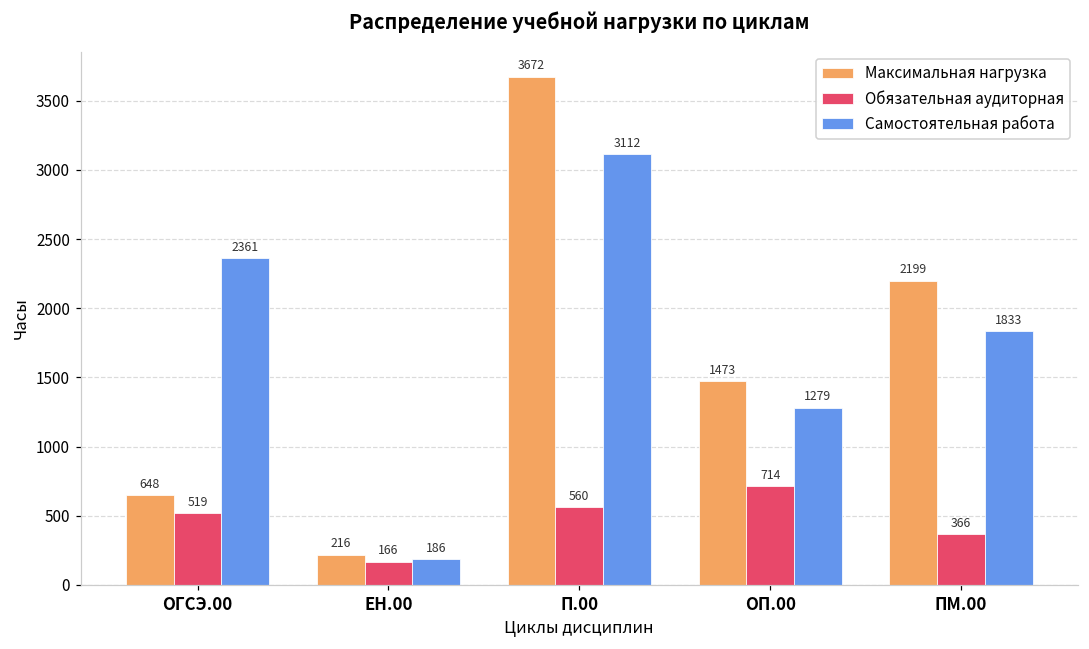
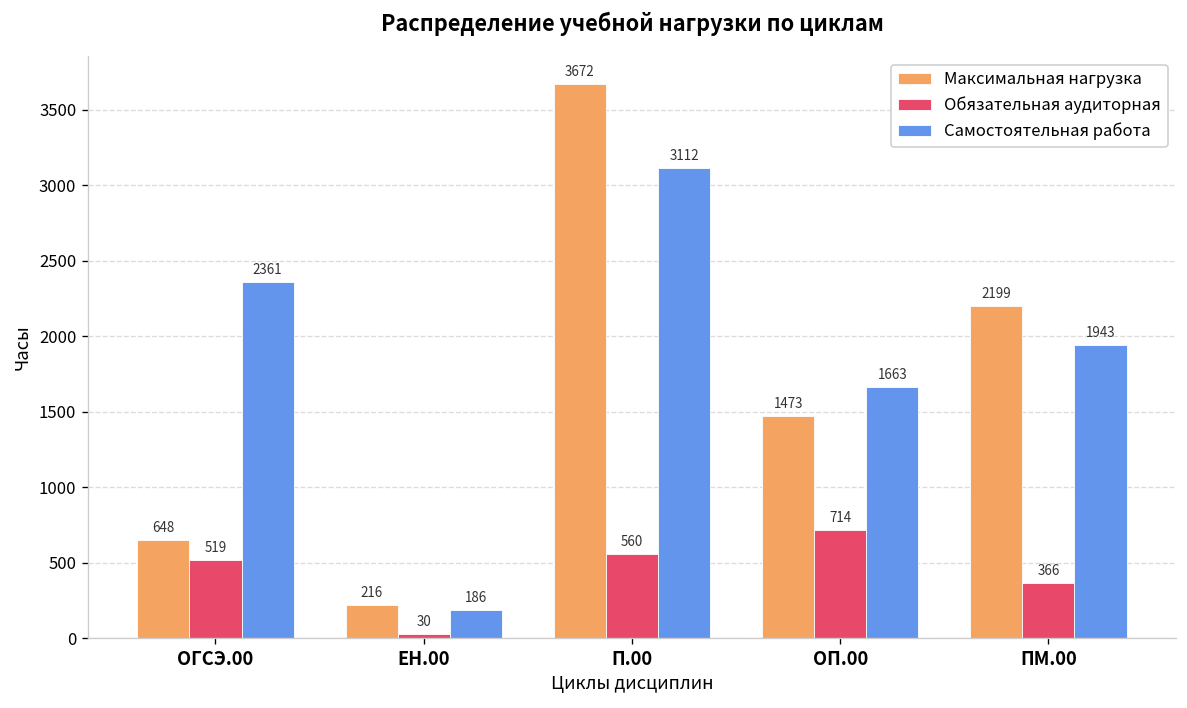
Обязательная аудиторная, ЕН.00: 166 -> 30
Самостоятельная работа, ОП.00: 1279 -> 1663
Самостоятельная работа, ПМ.00: 1833 -> 1943
